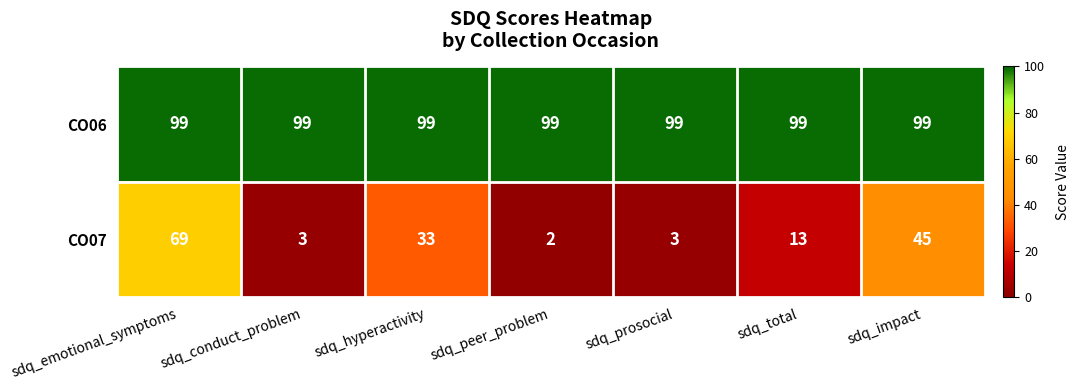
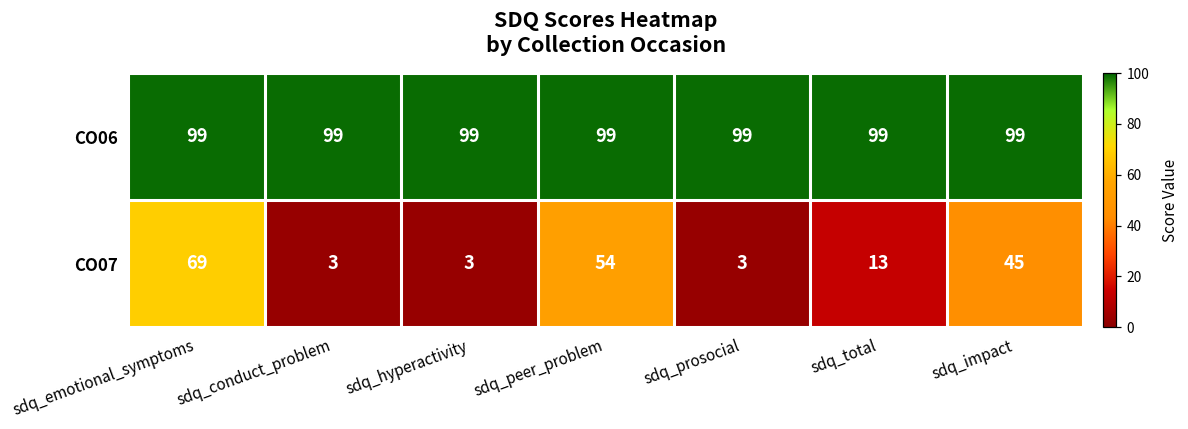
CO07, sdq_hyperactivity: 33 -> 3
CO07, sdq_peer_problem: 2 -> 54
